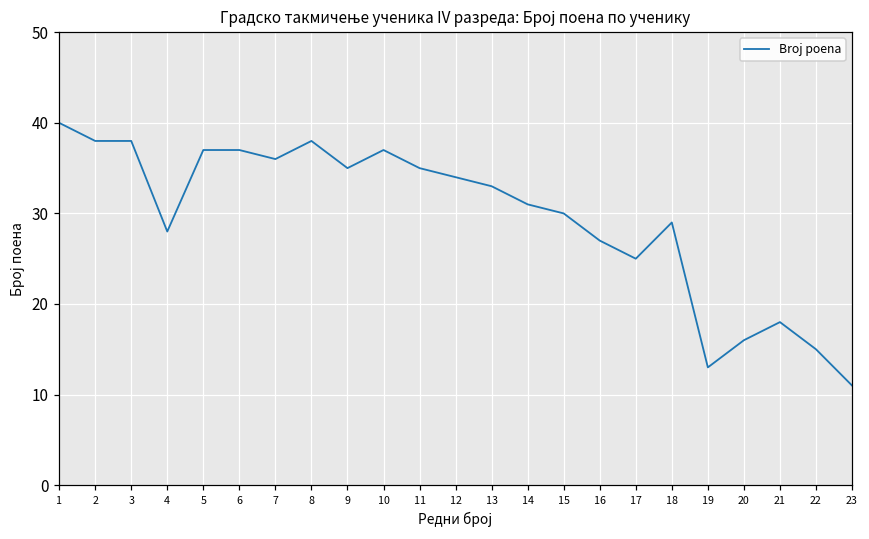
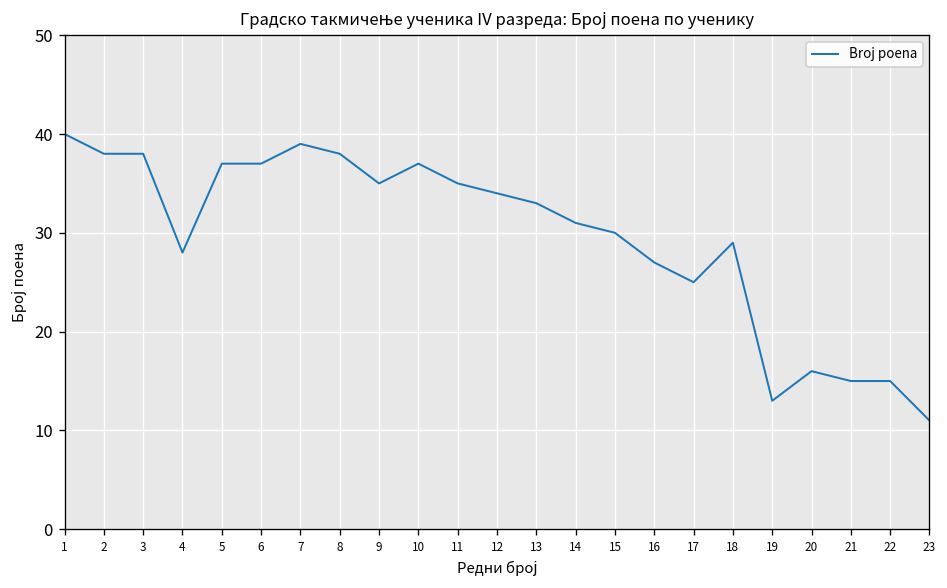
7: 36 -> 39
21: 18 -> 15
